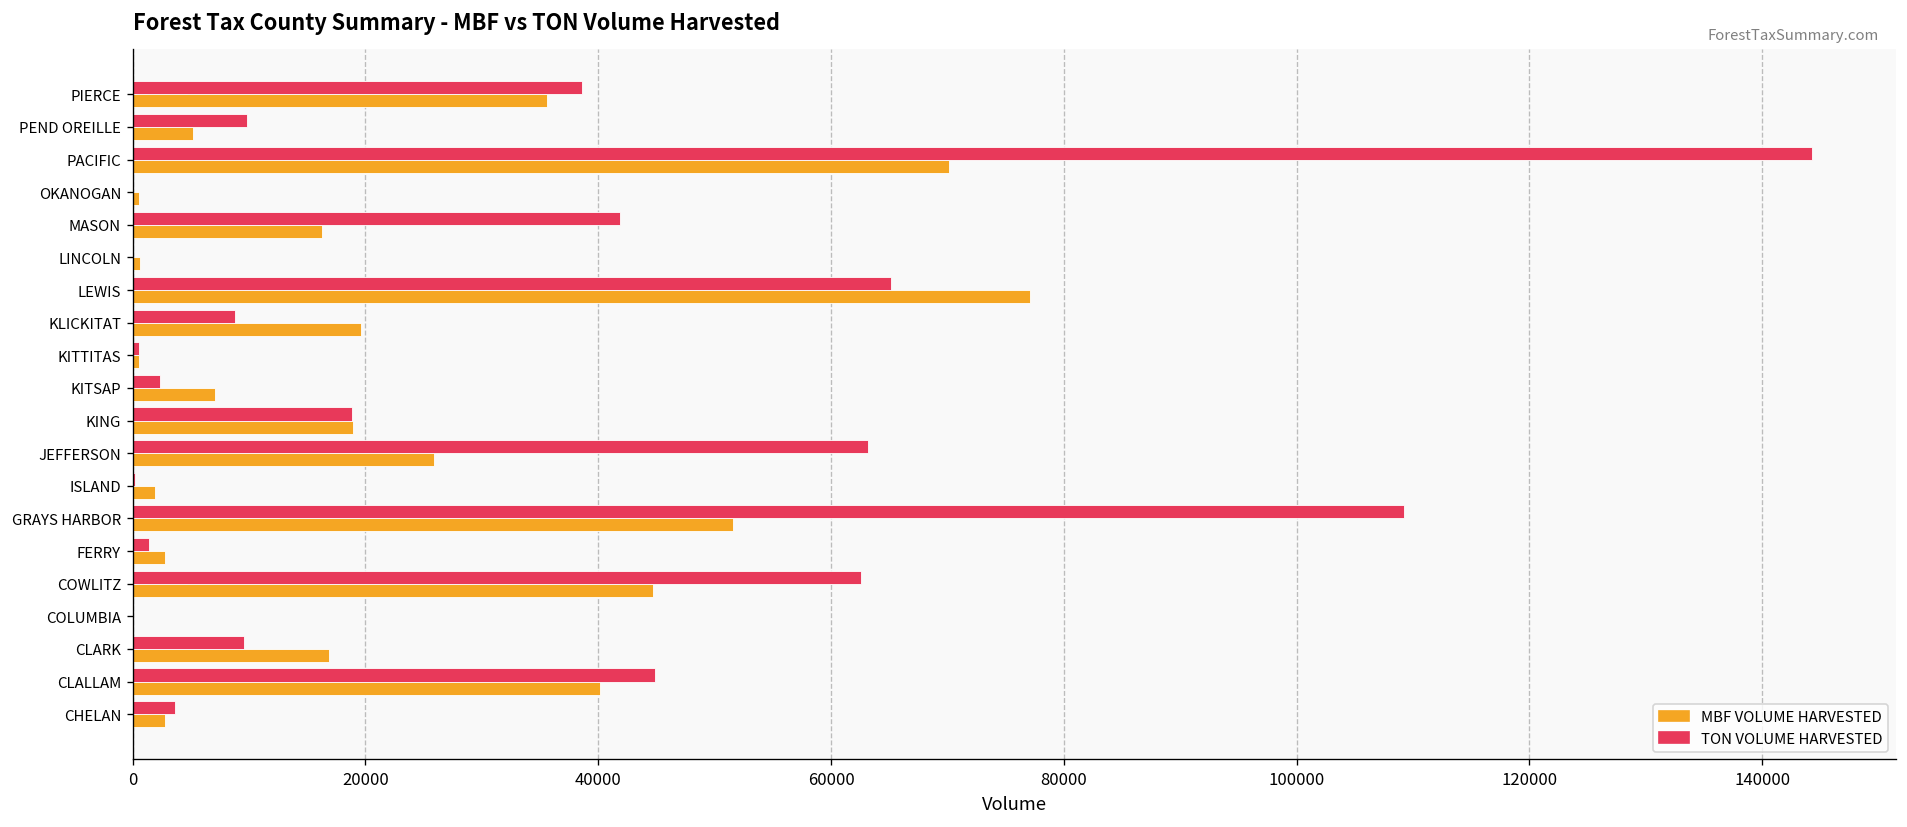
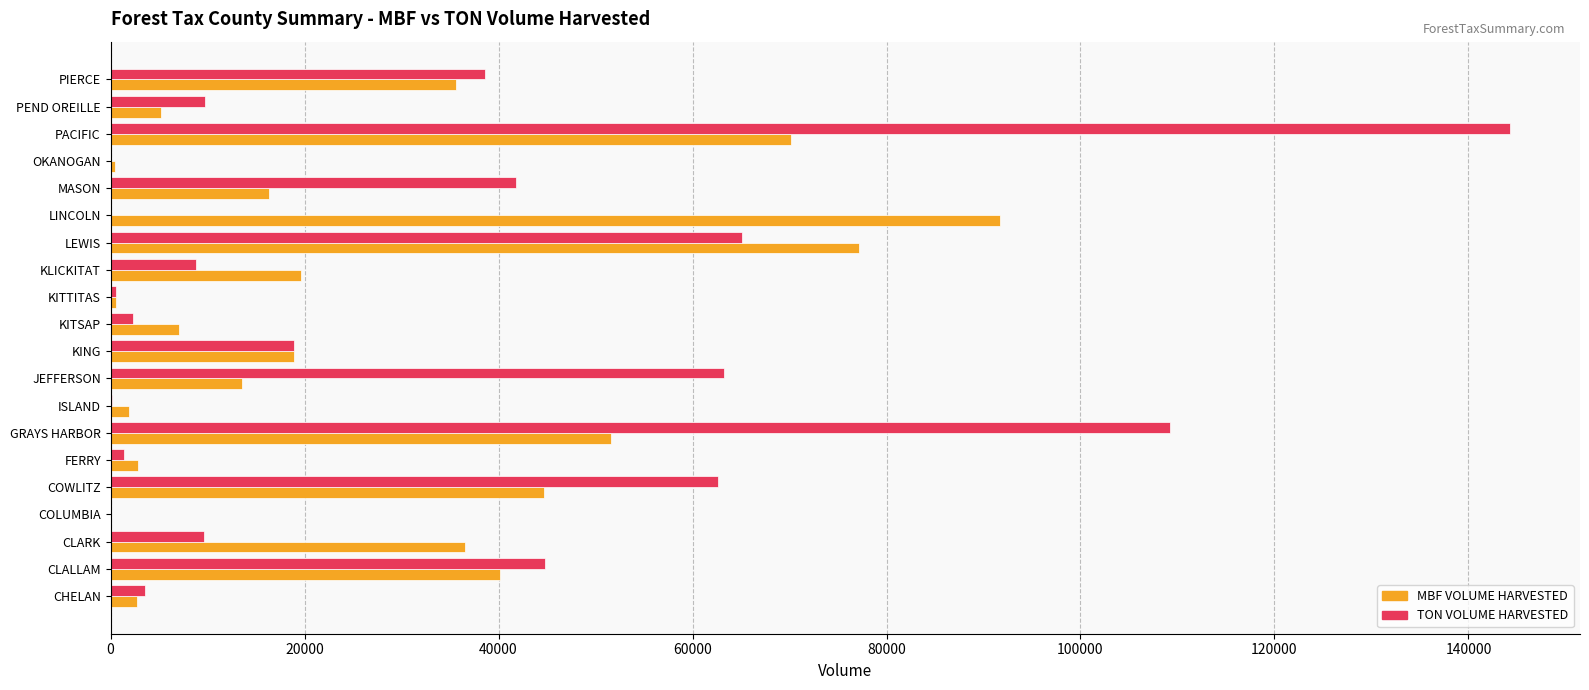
MBF VOLUME HARVESTED, LINCOLN: 1000 -> 92000
MBF VOLUME HARVESTED, JEFFERSON: 26000 -> 14000
MBF VOLUME HARVESTED, CLARK: 17000 -> 37000
